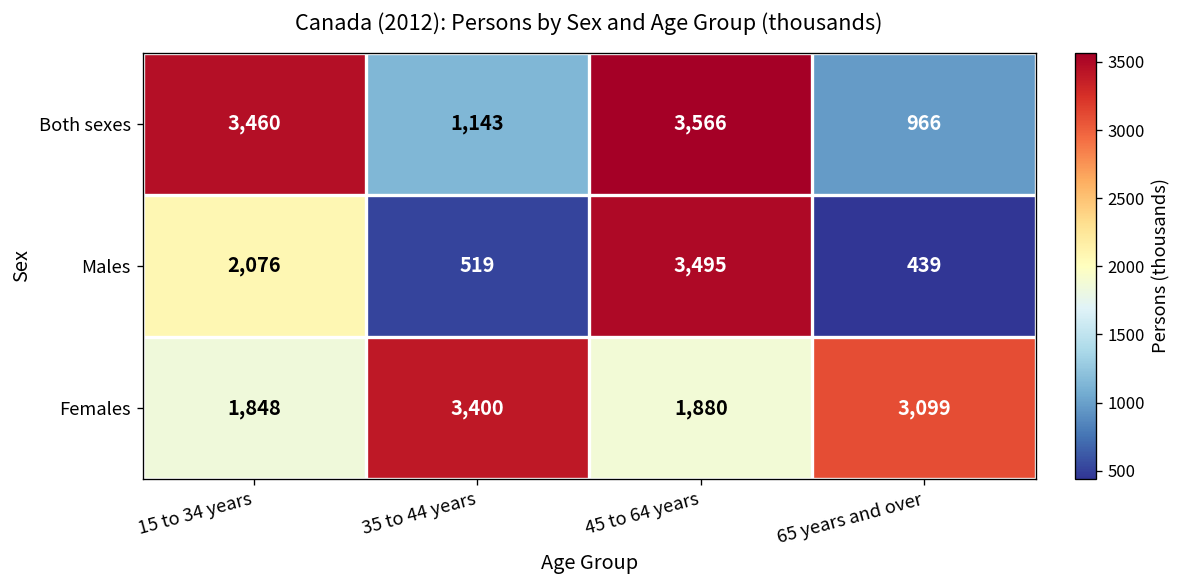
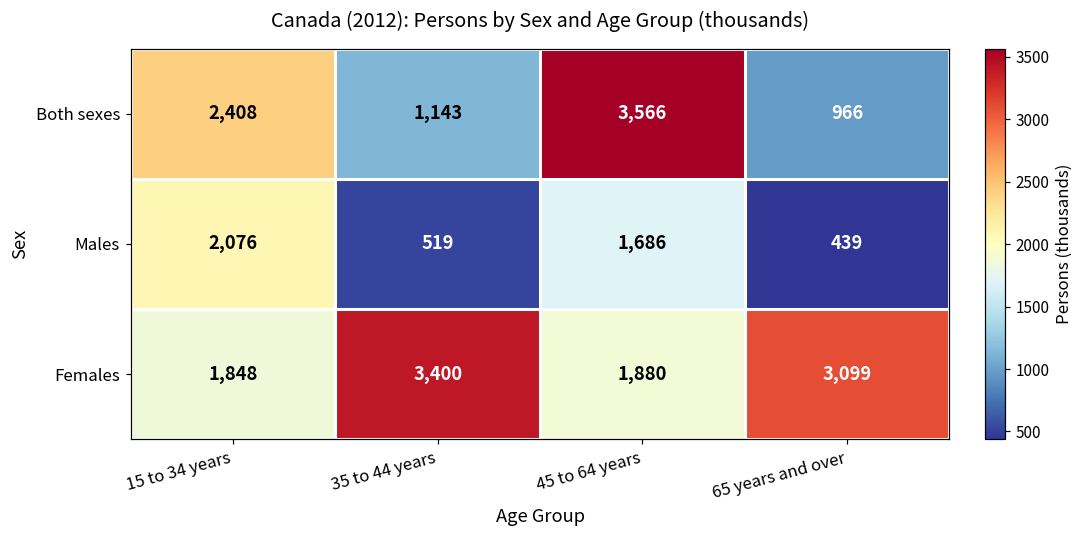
Both sexes, 15 to 34 years: 3,460 -> 2,408
Males, 45 to 64 years: 3,495 -> 1,686
